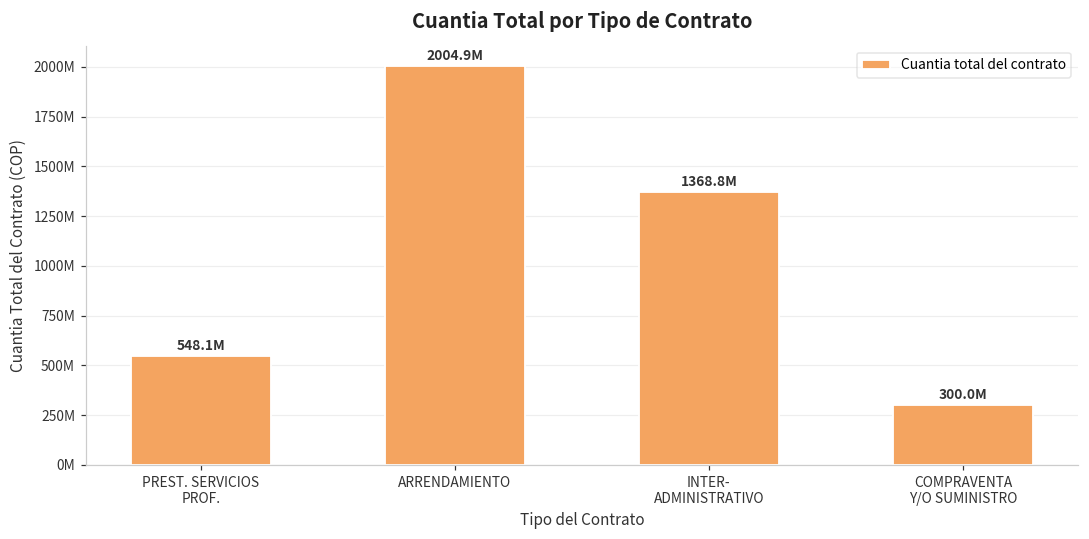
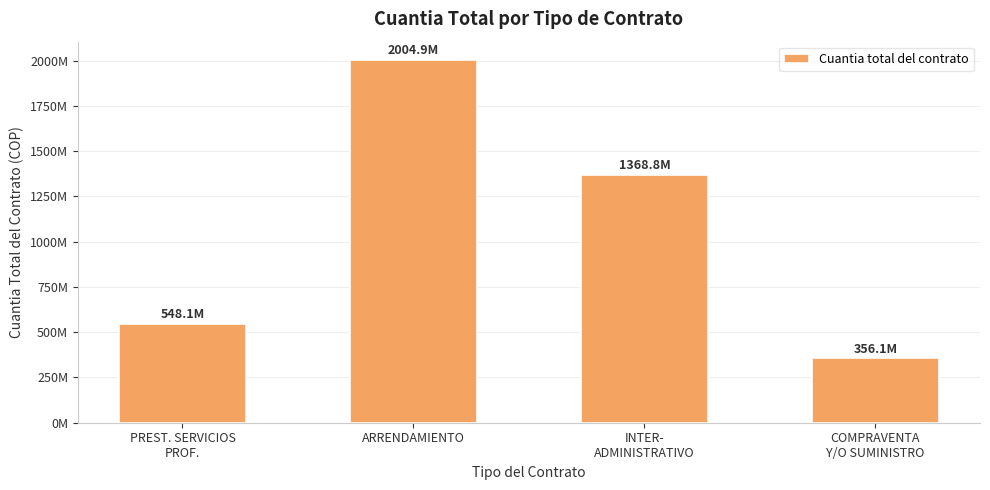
COMPRAVENTA Y/O SUMINISTRO: 300.0M -> 356.1M
